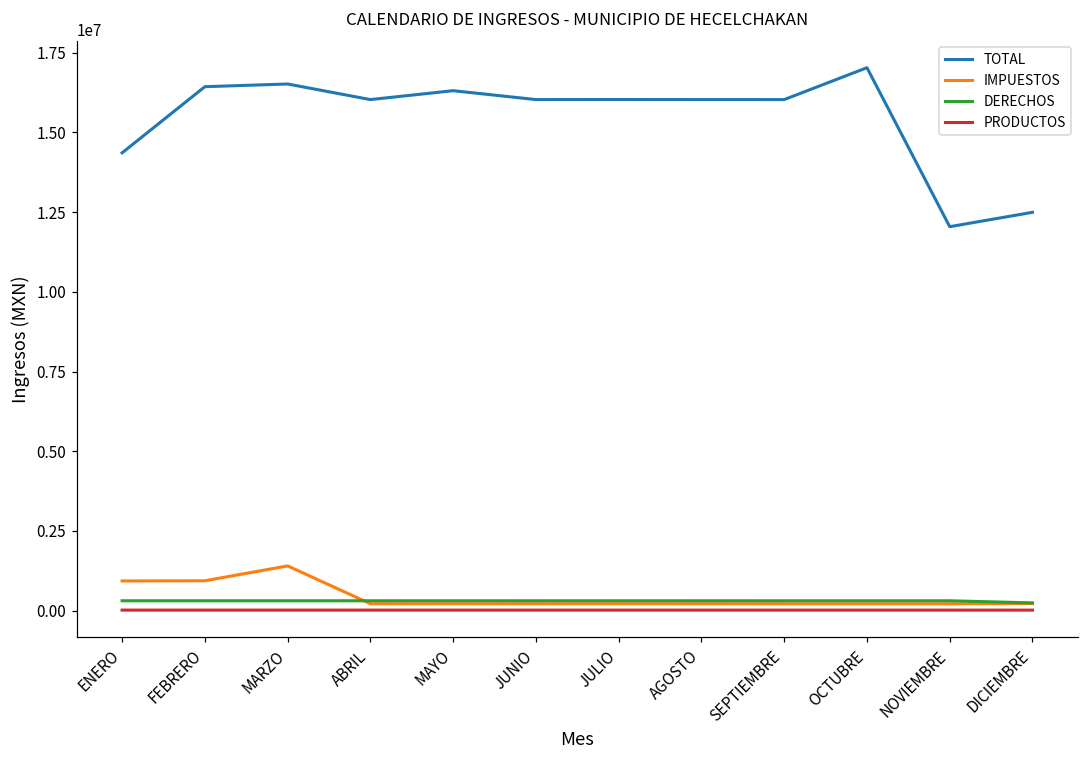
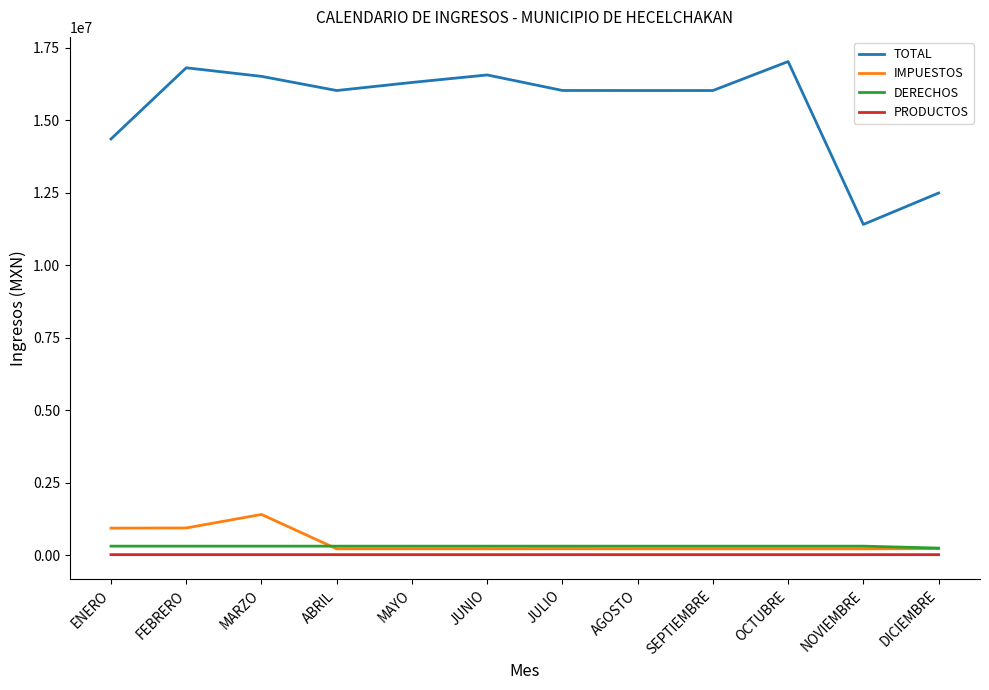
TOTAL, FEBRERO: 16400000 -> 16800000
TOTAL, JUNIO: 16000000 -> 16600000
TOTAL, NOVIEMBRE: 12000000 -> 11400000
